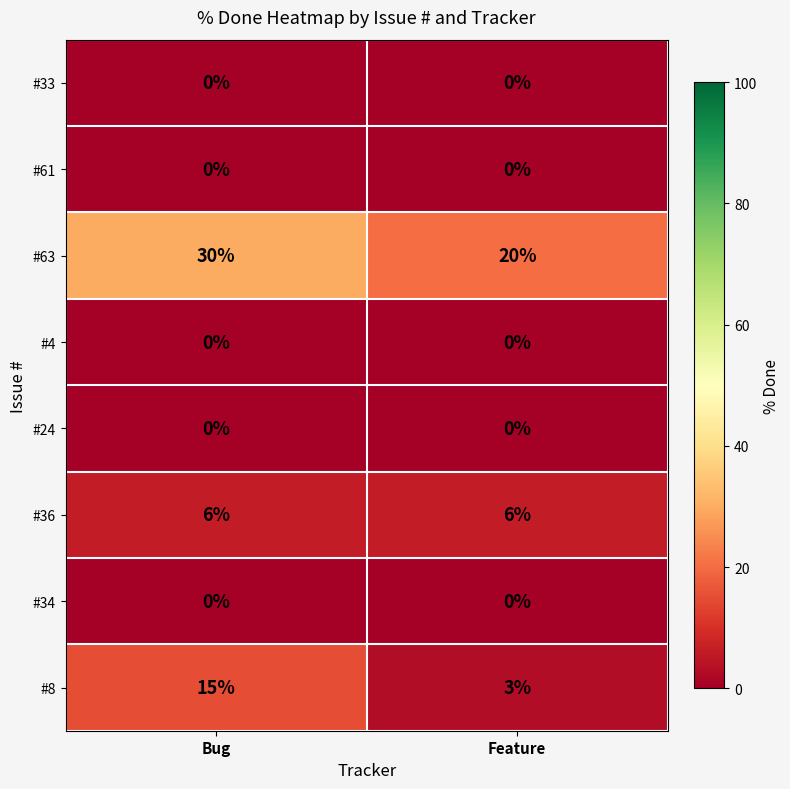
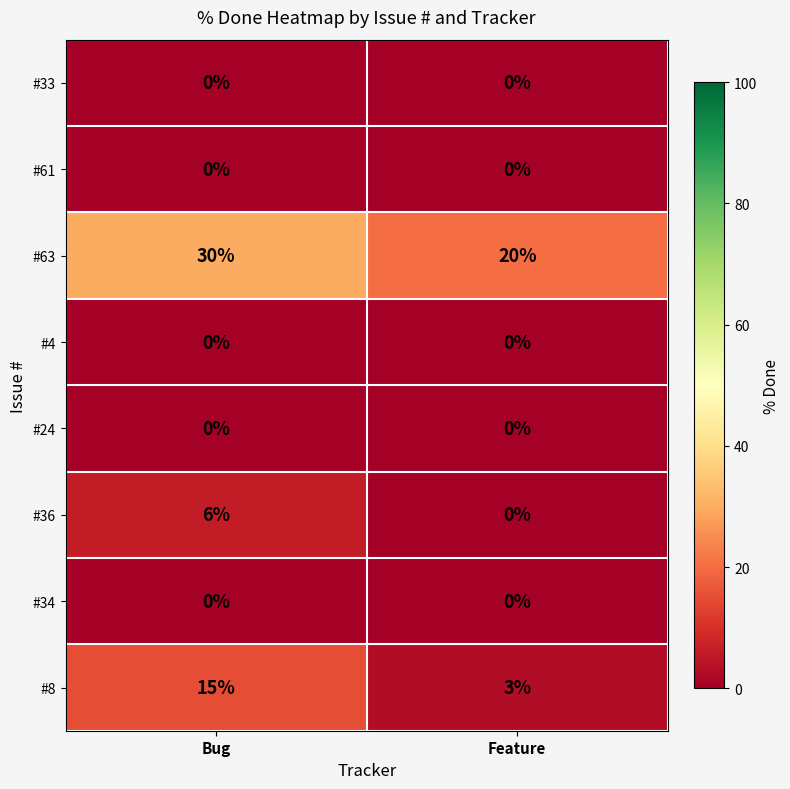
#36, Feature: 6% -> 0%
